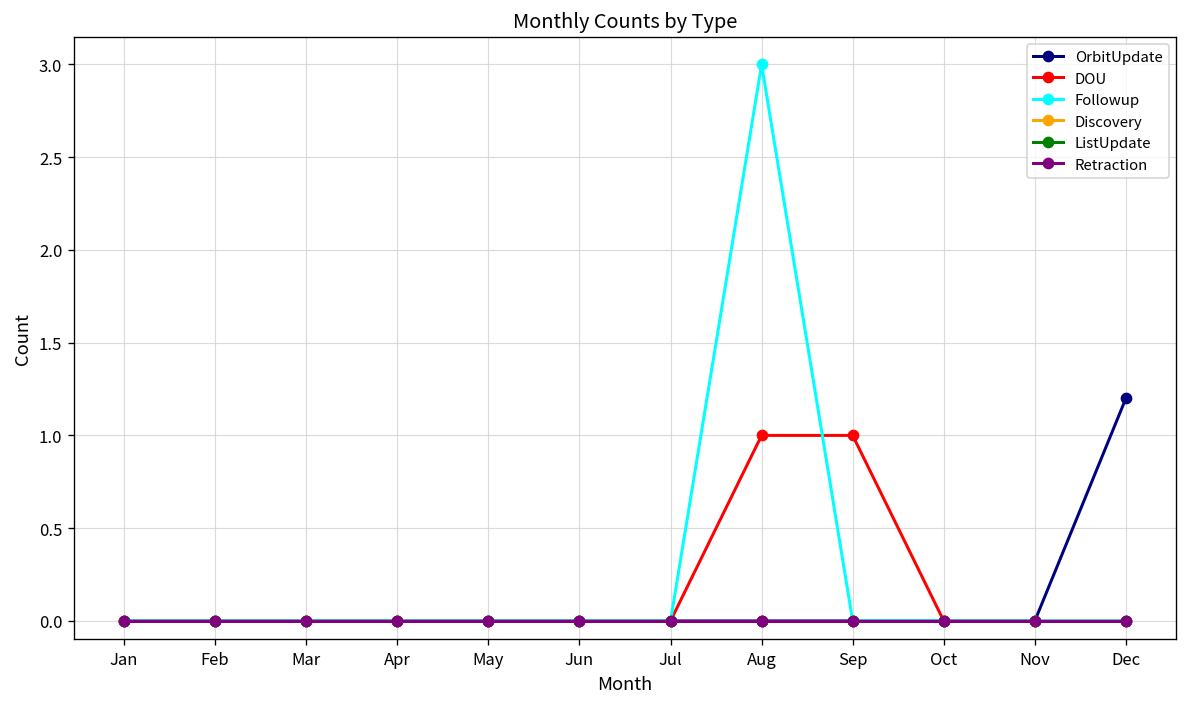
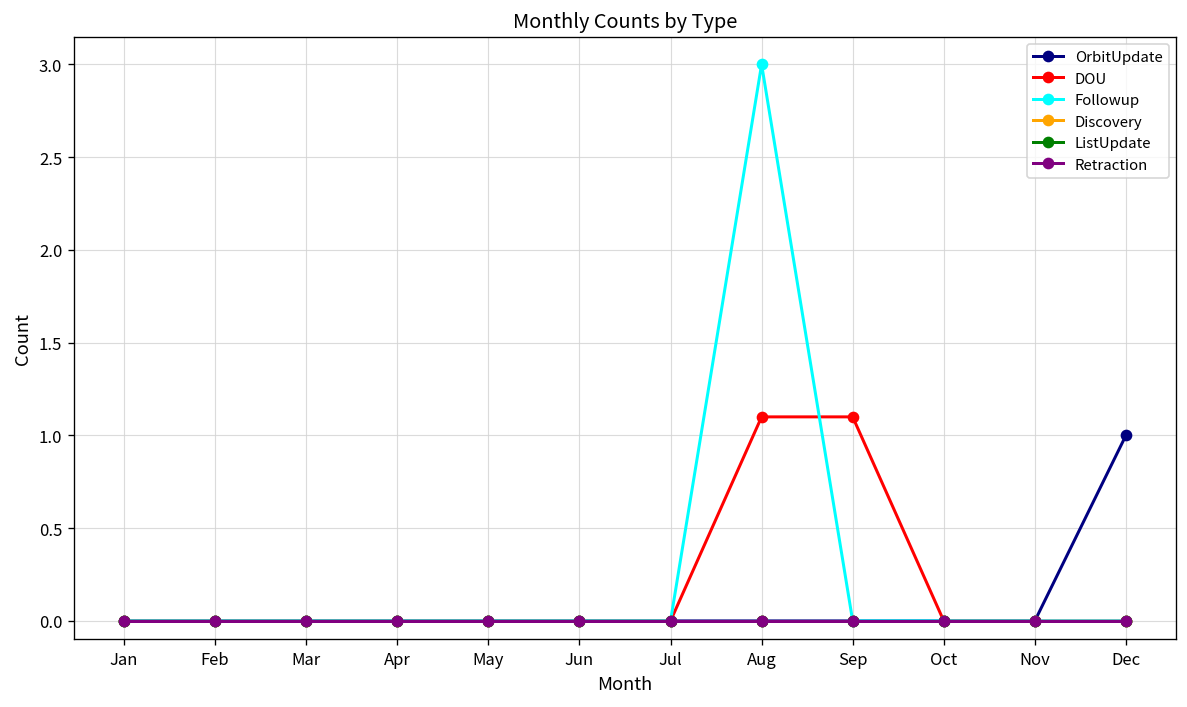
DOU, Aug: 1.0 -> 1.1
DOU, Sep: 1.0 -> 1.1
OrbitUpdate, Dec: 1.2 -> 1.0
